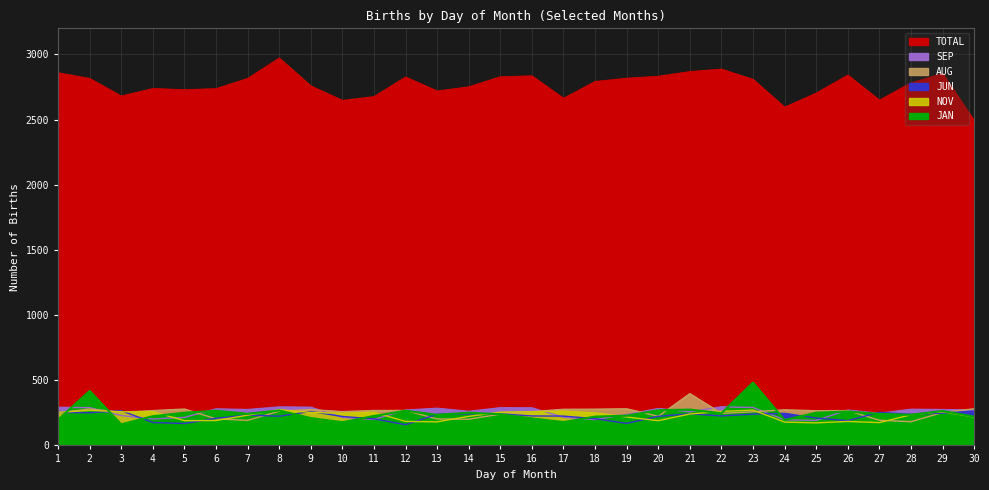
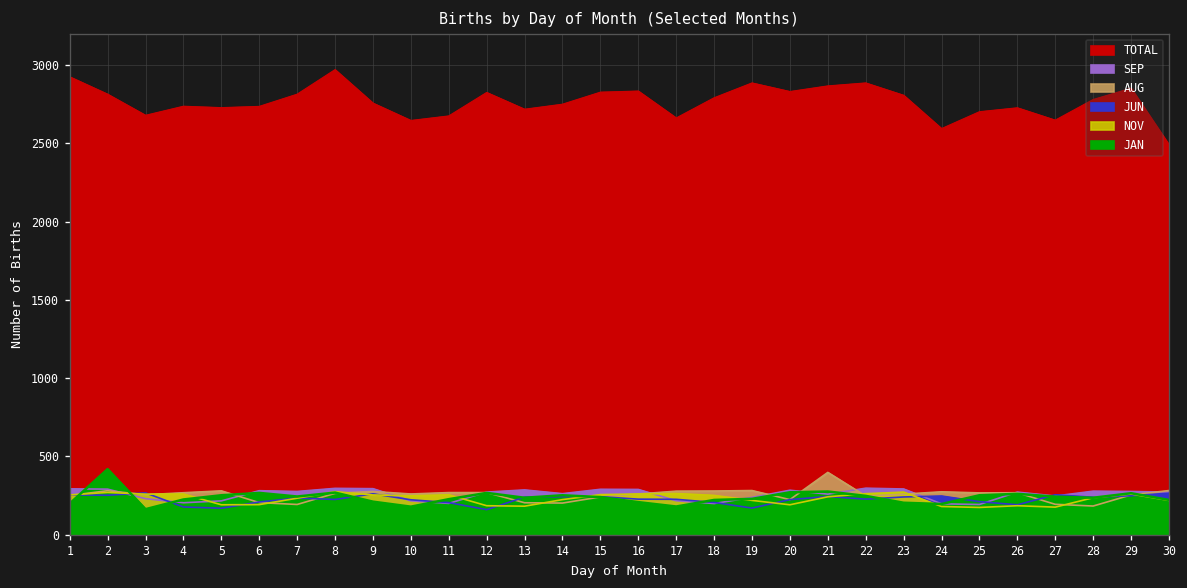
TOTAL, 1: 2860 -> 2930
TOTAL, 19: 2820 -> 2890
JAN, 23: 480 -> 200
TOTAL, 26: 2840 -> 2730
